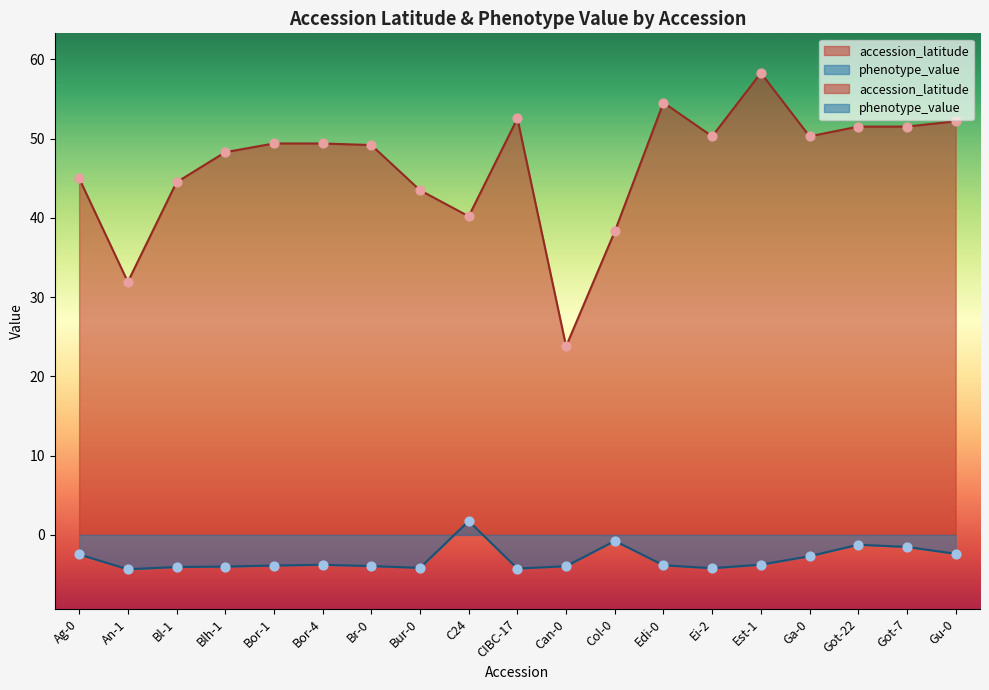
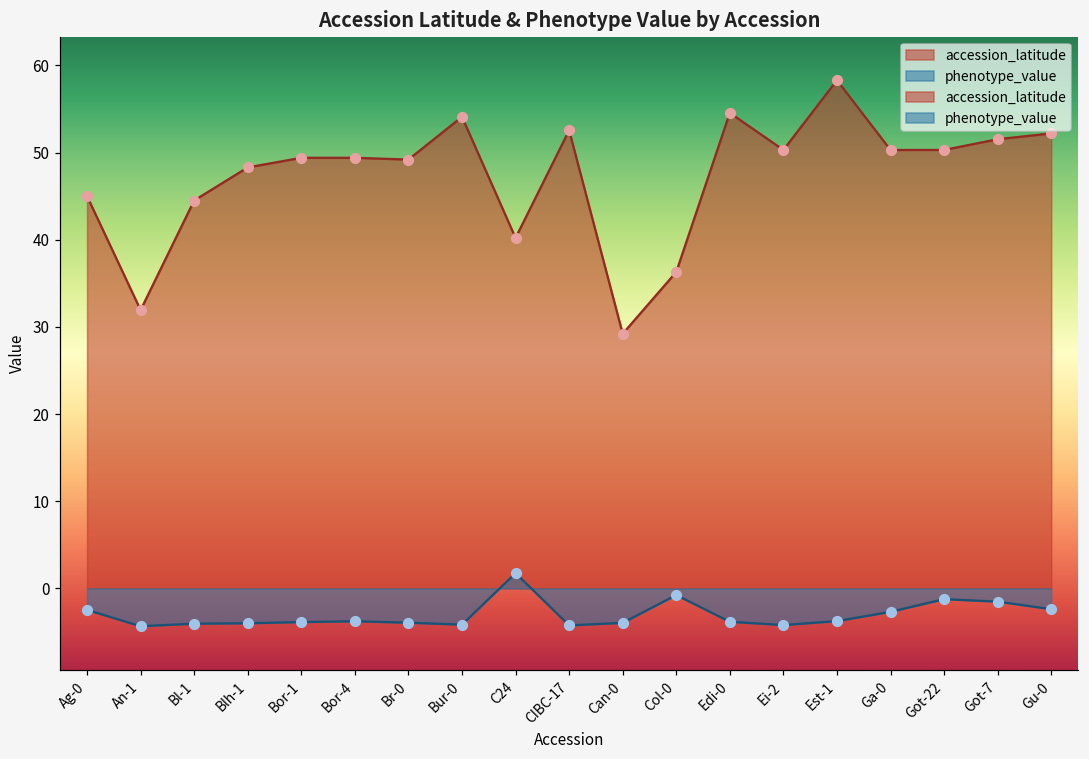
accession_latitude, Bur-0: 44 -> 54
accession_latitude, Can-0: 24 -> 29
accession_latitude, Col-0: 38 -> 36
accession_latitude, Got-22: 52 -> 50
